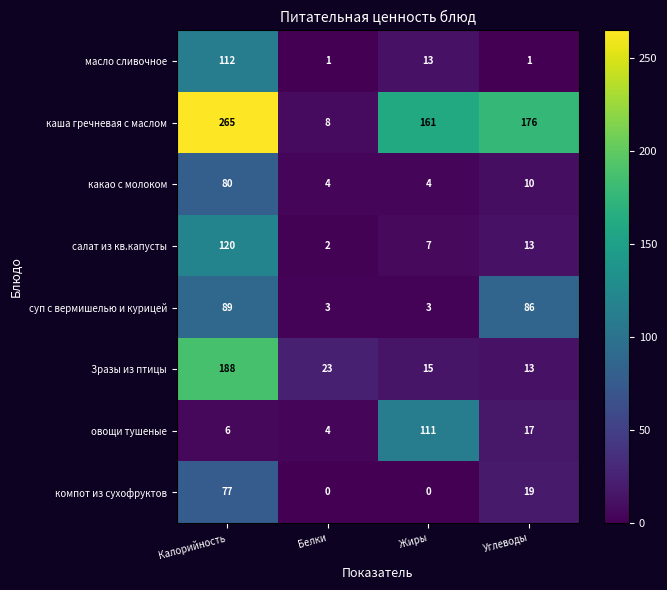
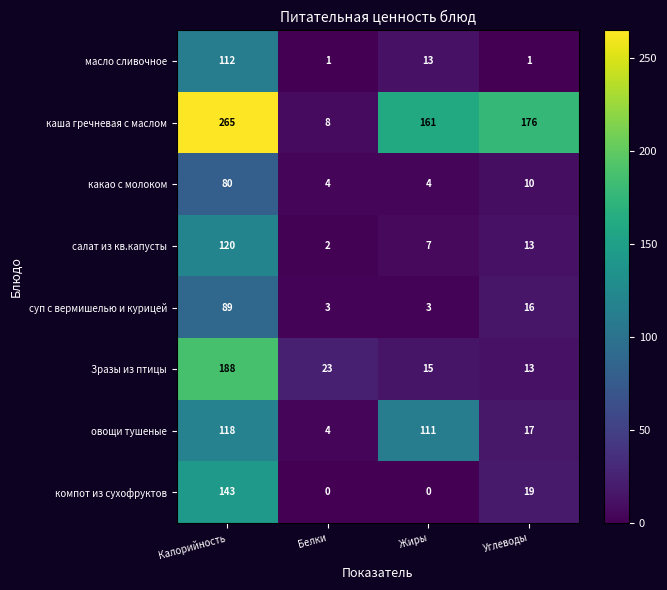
суп с вермишелью и курицей, Углеводы: 86 -> 16
овощи тушеные, Калорийность: 6 -> 118
компот из сухофруктов, Калорийность: 77 -> 143
